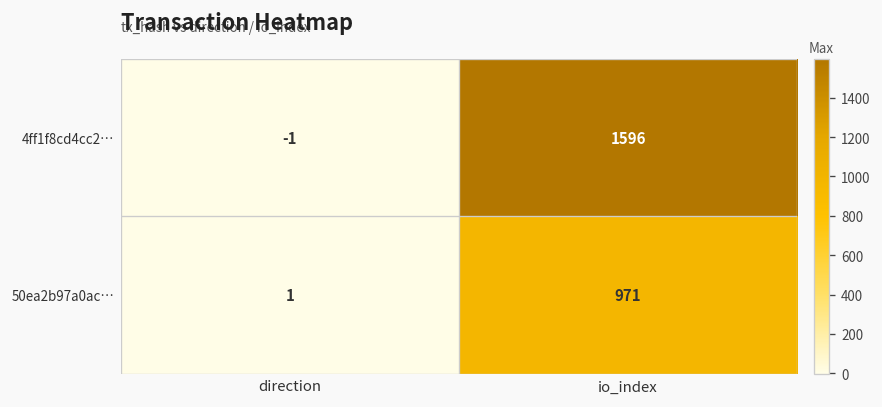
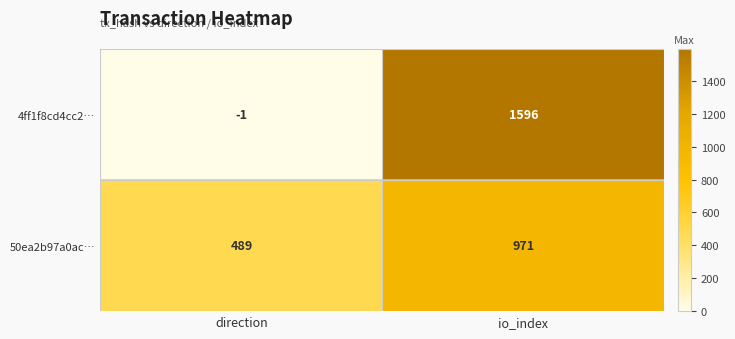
50ea2b97a0ac…, direction: 1 -> 489
